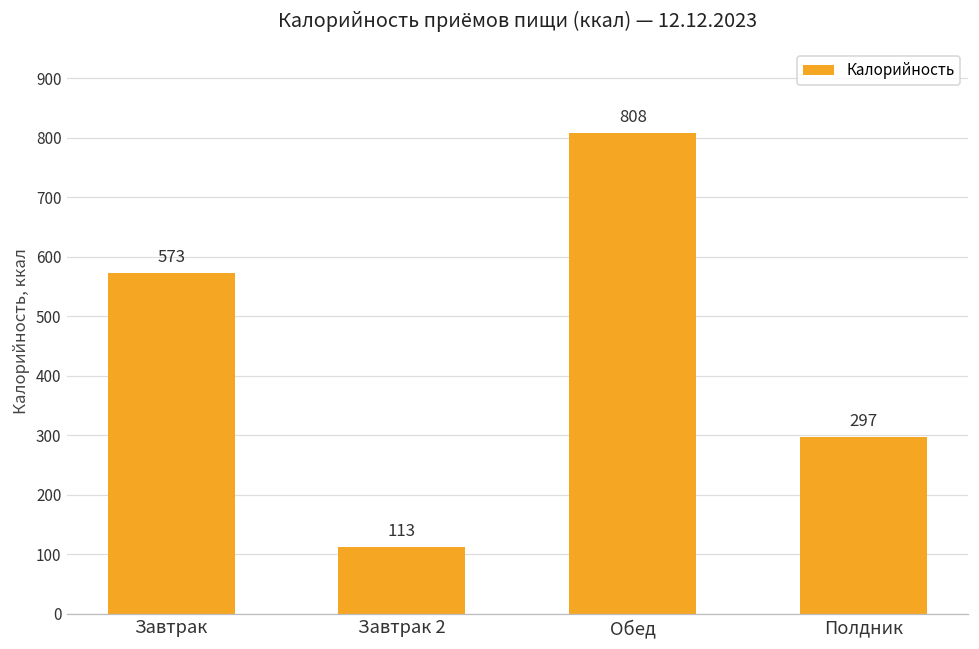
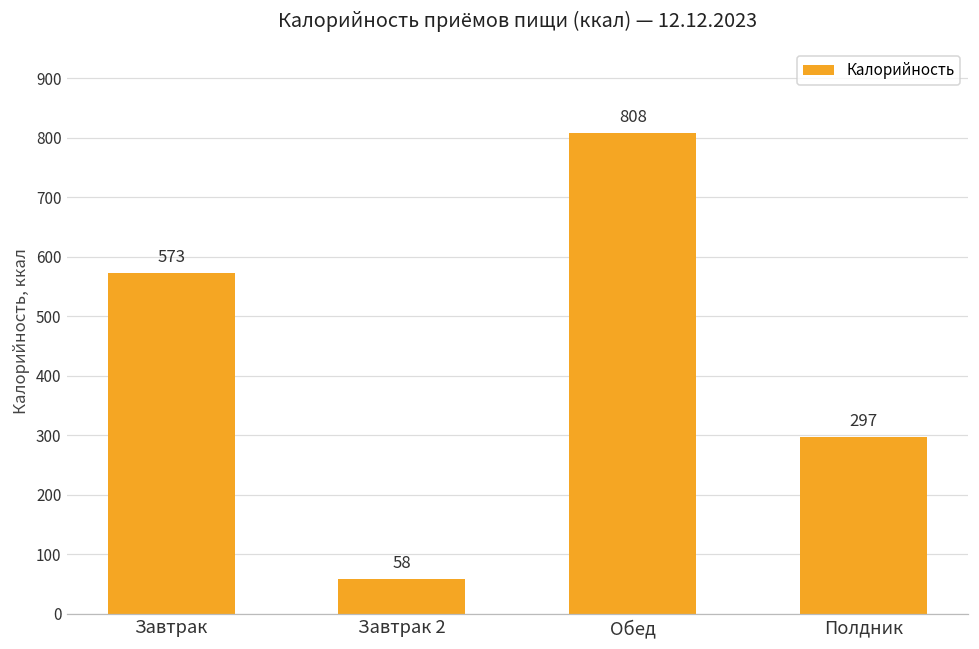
Завтрак 2: 113 -> 58
